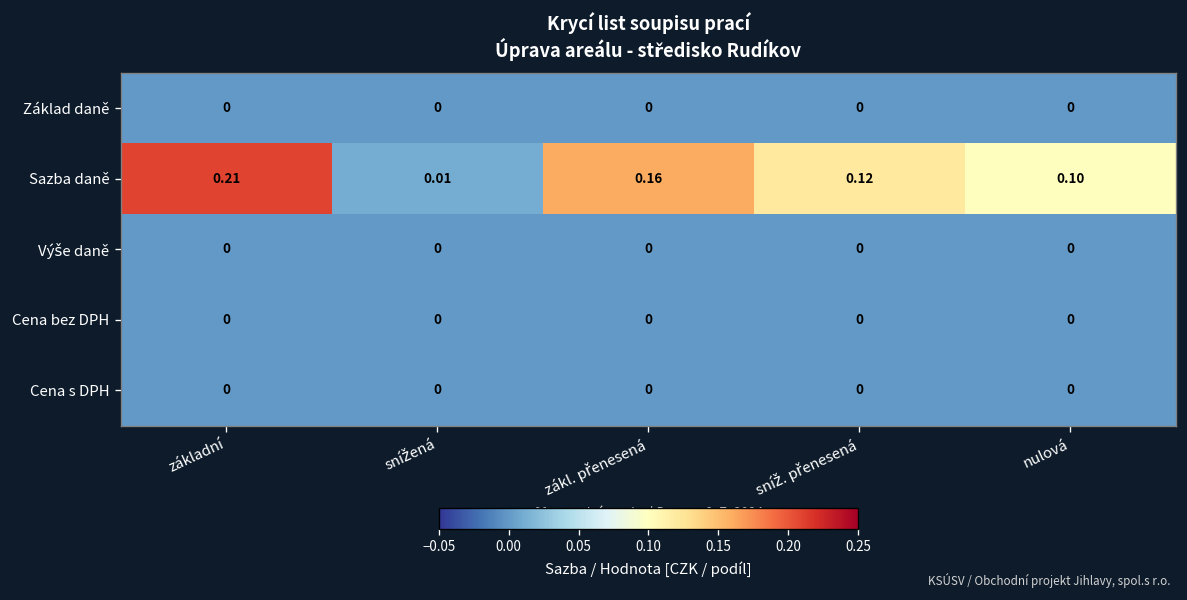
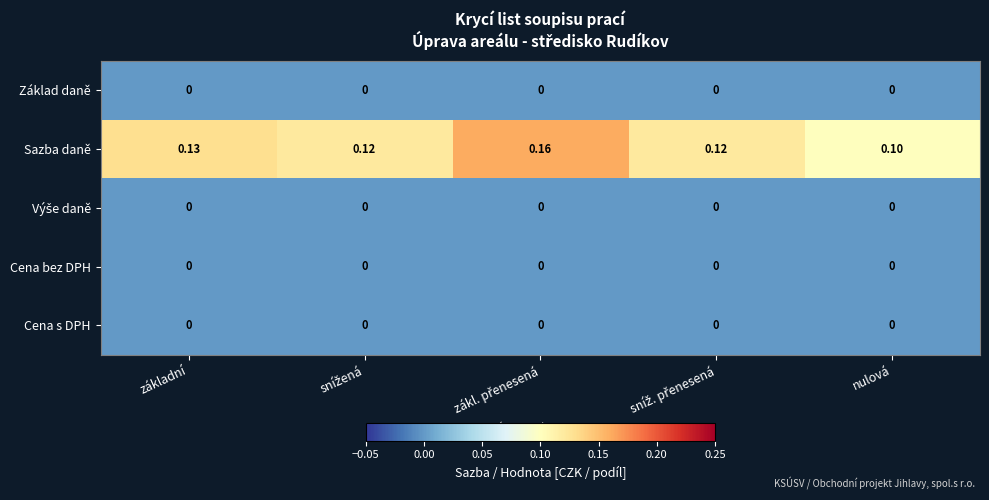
Sazba daně, základní: 0.21 -> 0.13
Sazba daně, snížená: 0.01 -> 0.12
